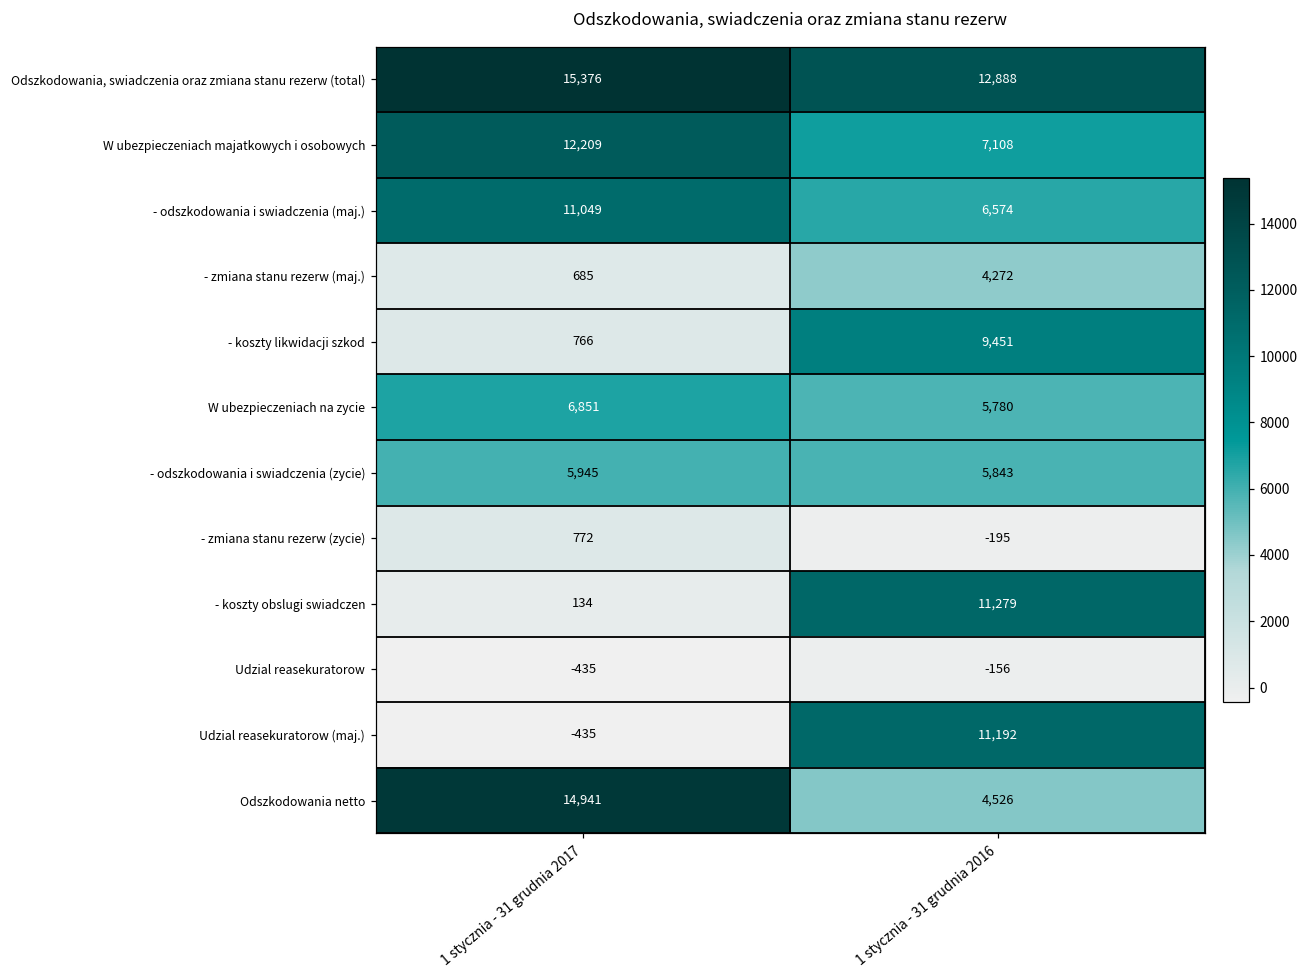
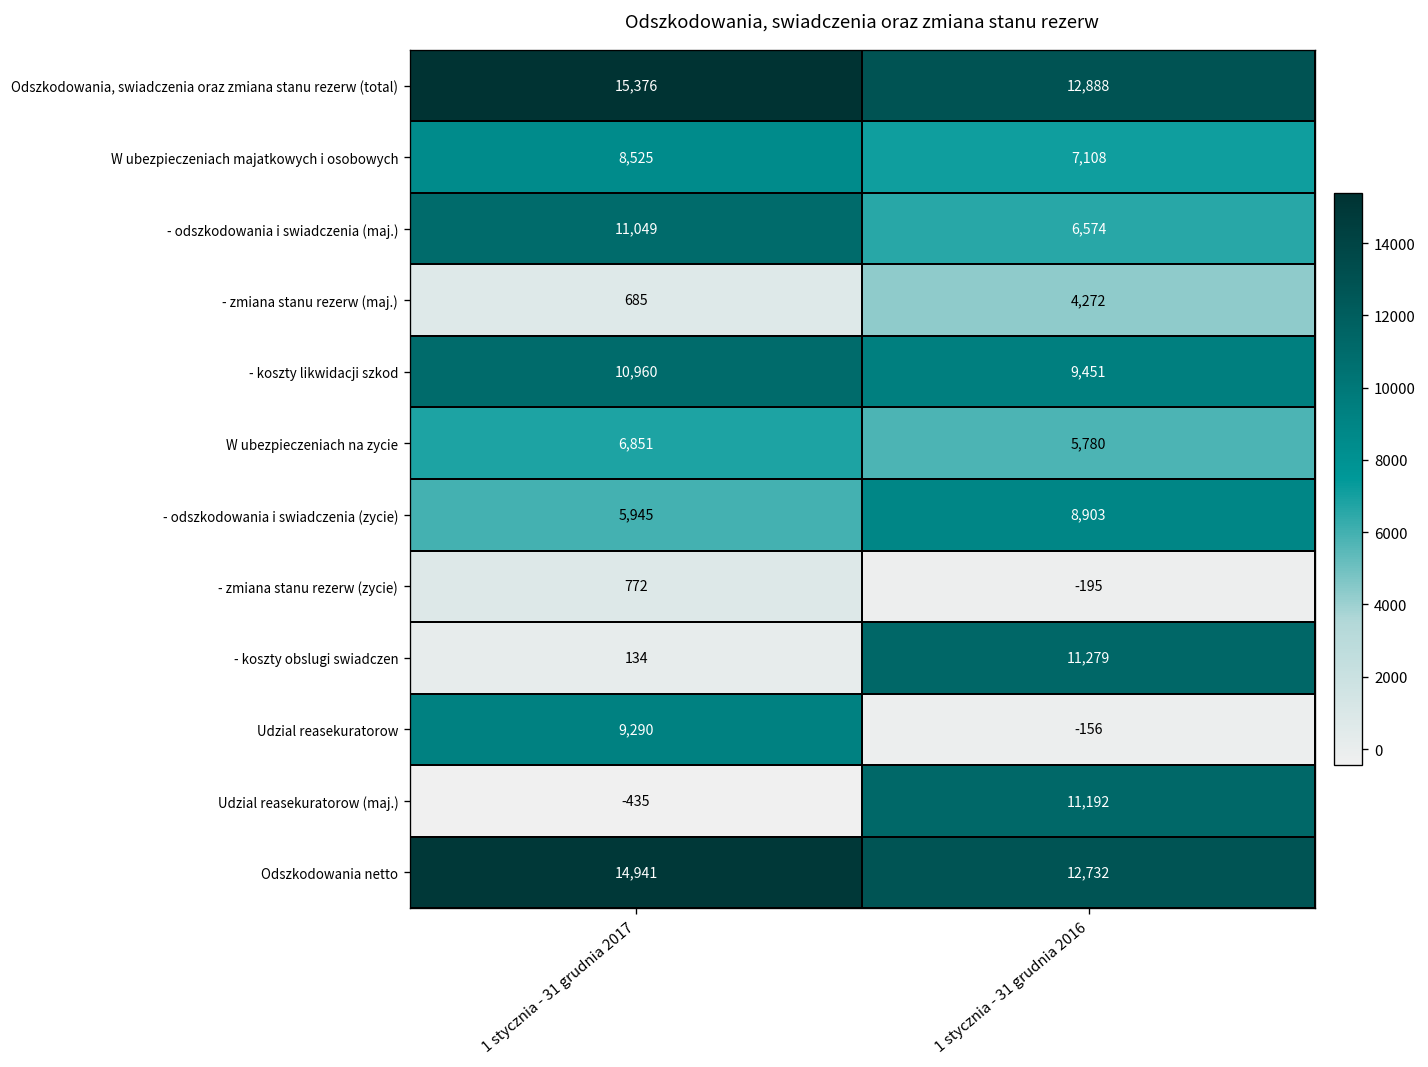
W ubezpieczeniach majatkowych i osobowych, 1 stycznia - 31 grudnia 2017: 12,209 -> 8,525
- koszty likwidacji szkod, 1 stycznia - 31 grudnia 2017: 766 -> 10,960
- odszkodowania i swiadczenia (zycie), 1 stycznia - 31 grudnia 2016: 5,843 -> 8,903
Udzial reasekuratorow, 1 stycznia - 31 grudnia 2017: -435 -> 9,290
Odszkodowania netto, 1 stycznia - 31 grudnia 2016: 4,526 -> 12,732
